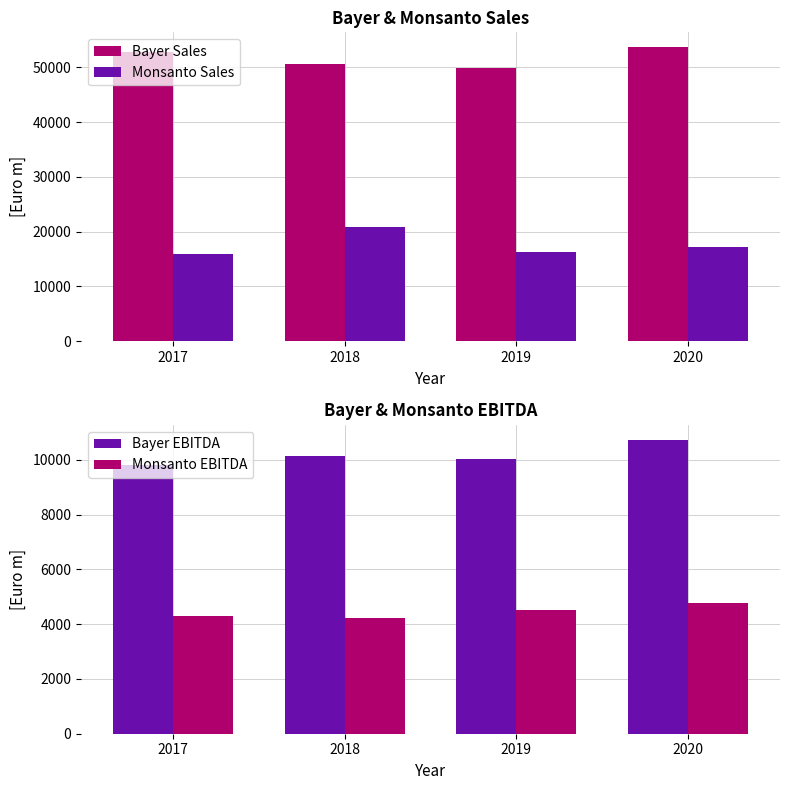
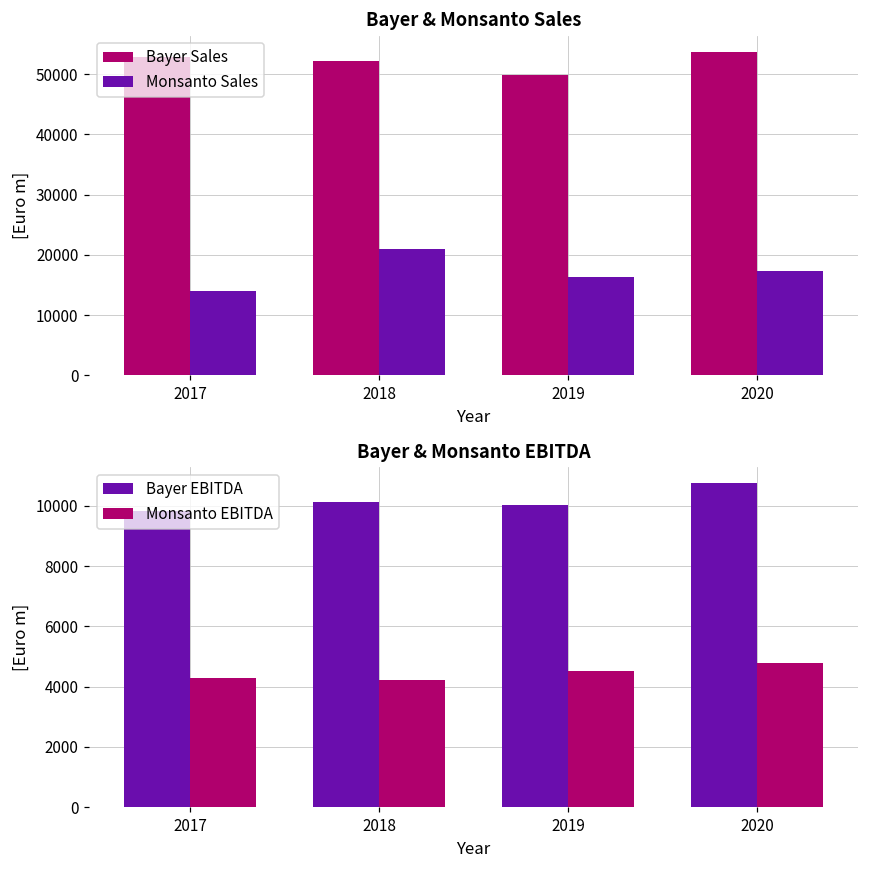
Bayer & Monsanto Sales, Monsanto Sales, 2017: 16000 -> 14000
Bayer & Monsanto Sales, Bayer Sales, 2018: 51000 -> 52000
